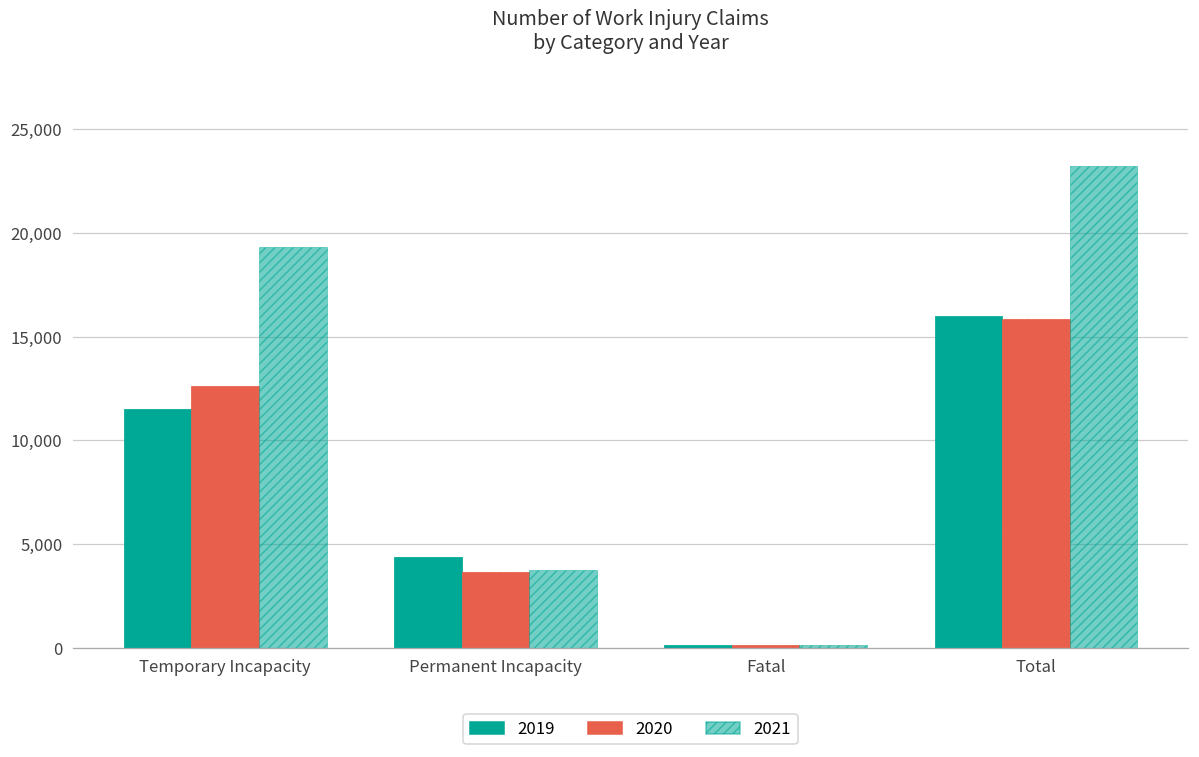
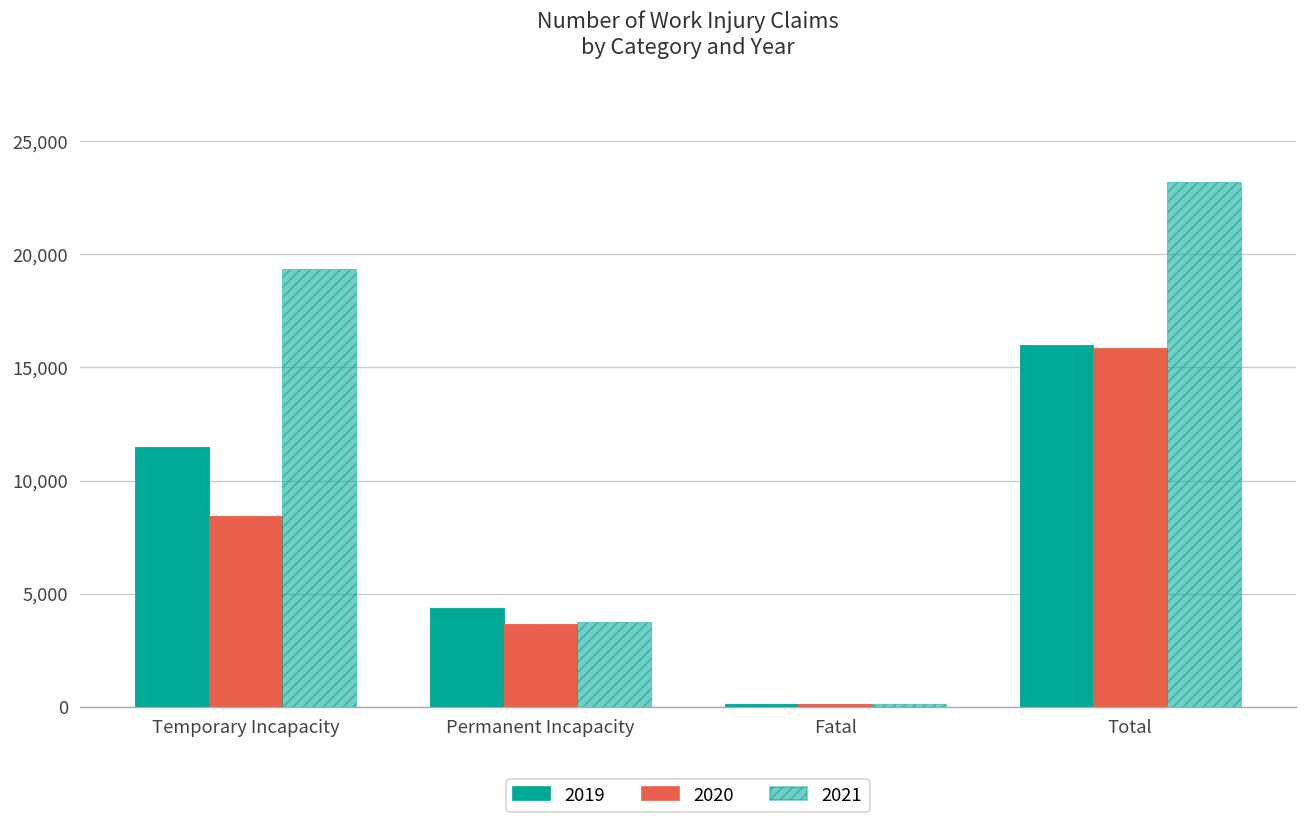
2020, Temporary Incapacity: 12,600 -> 8,400
